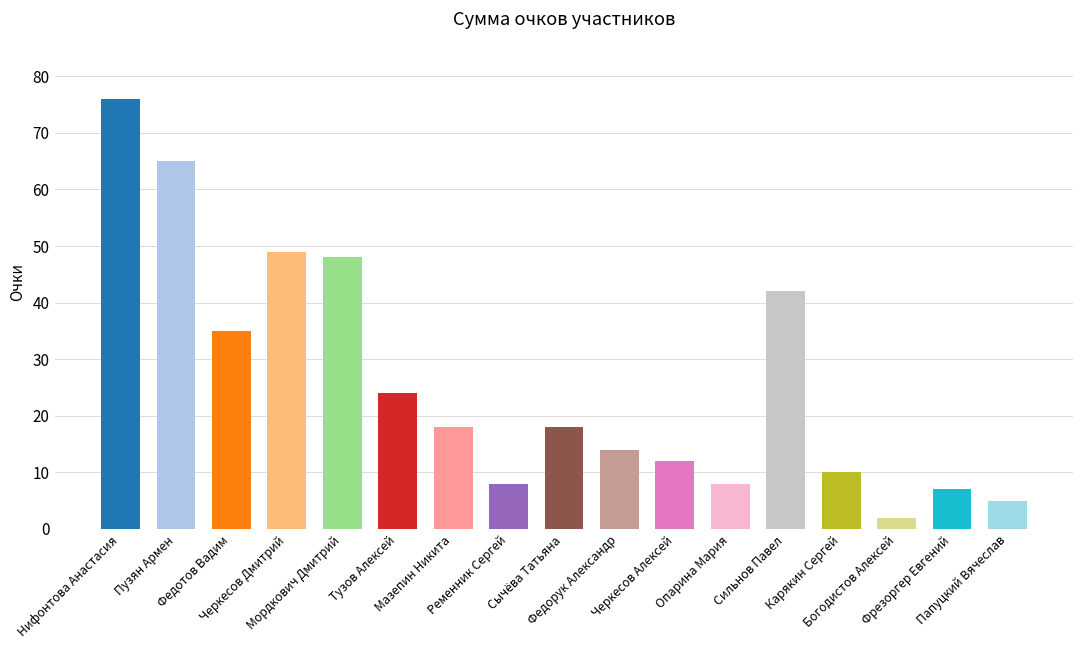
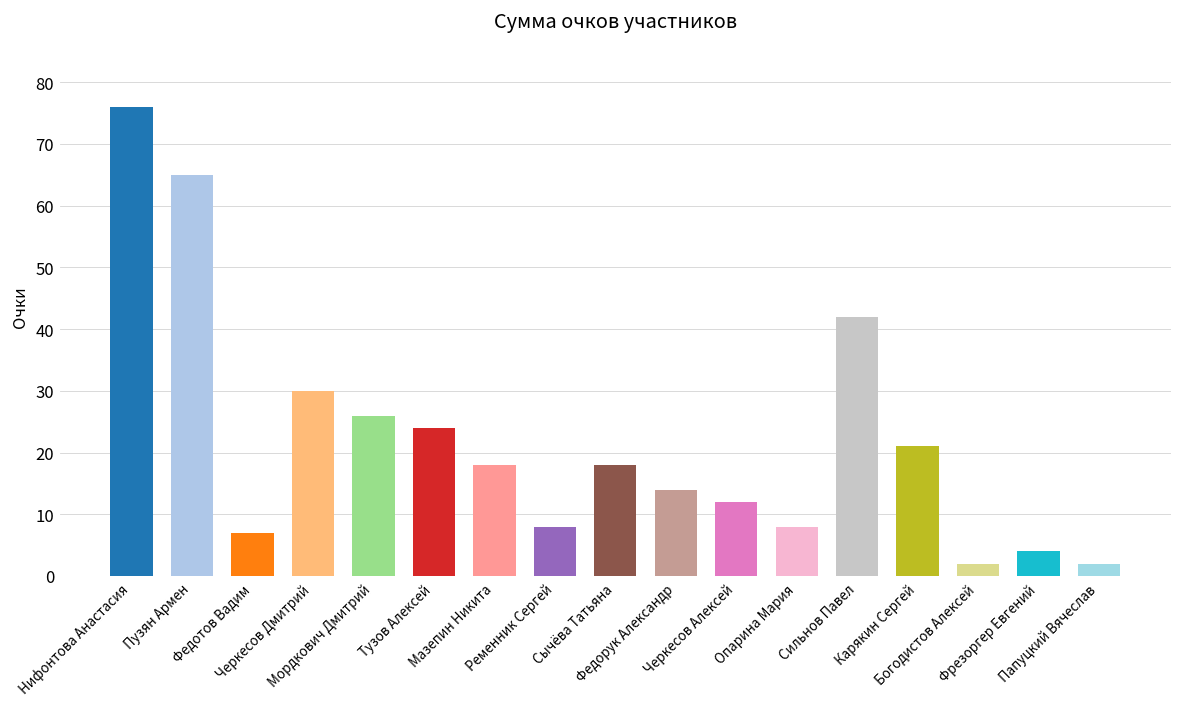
Федотов Вадим: 35 -> 7
Черкесов Дмитрий: 49 -> 30
Мордкович Дмитрий: 48 -> 26
Карякин Сергей: 10 -> 21
Фрезоргер Евгений: 7 -> 4
Папуцкий Вячеслав: 5 -> 2
